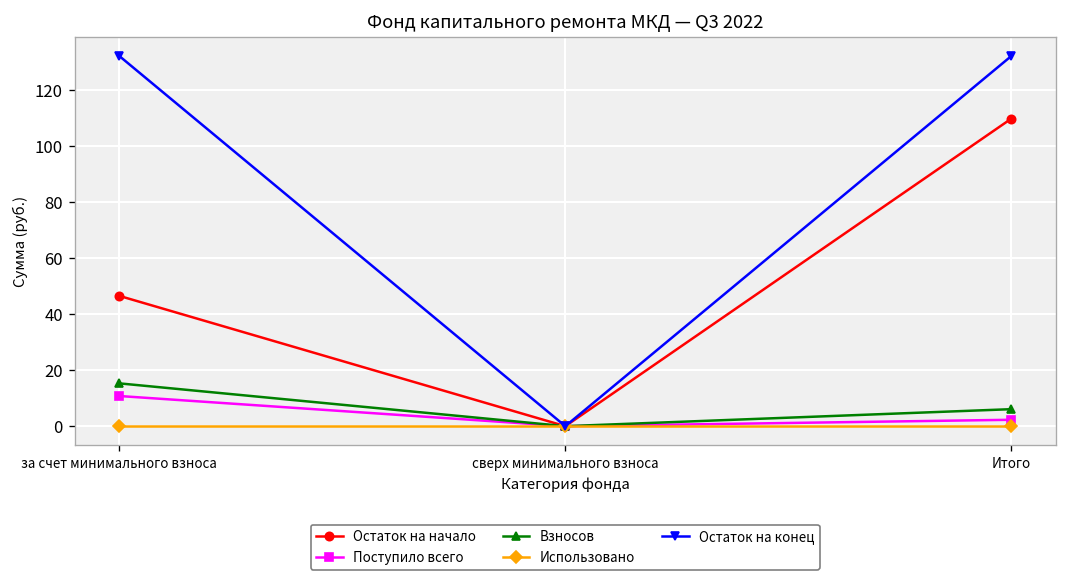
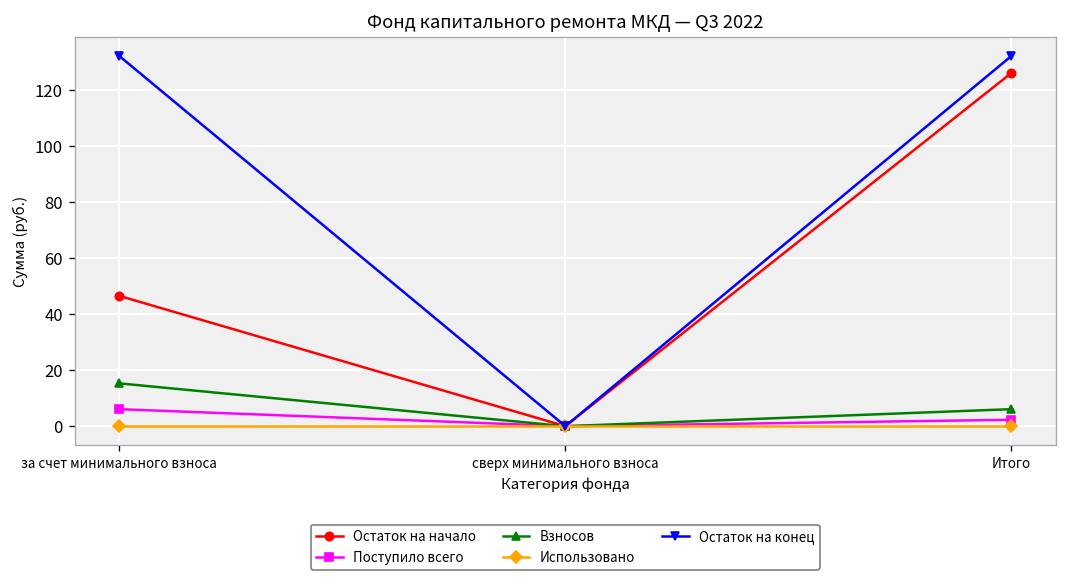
Поступило всего, за счет минимального взноса: 11 -> 6
Остаток на начало, Итого: 110 -> 126
